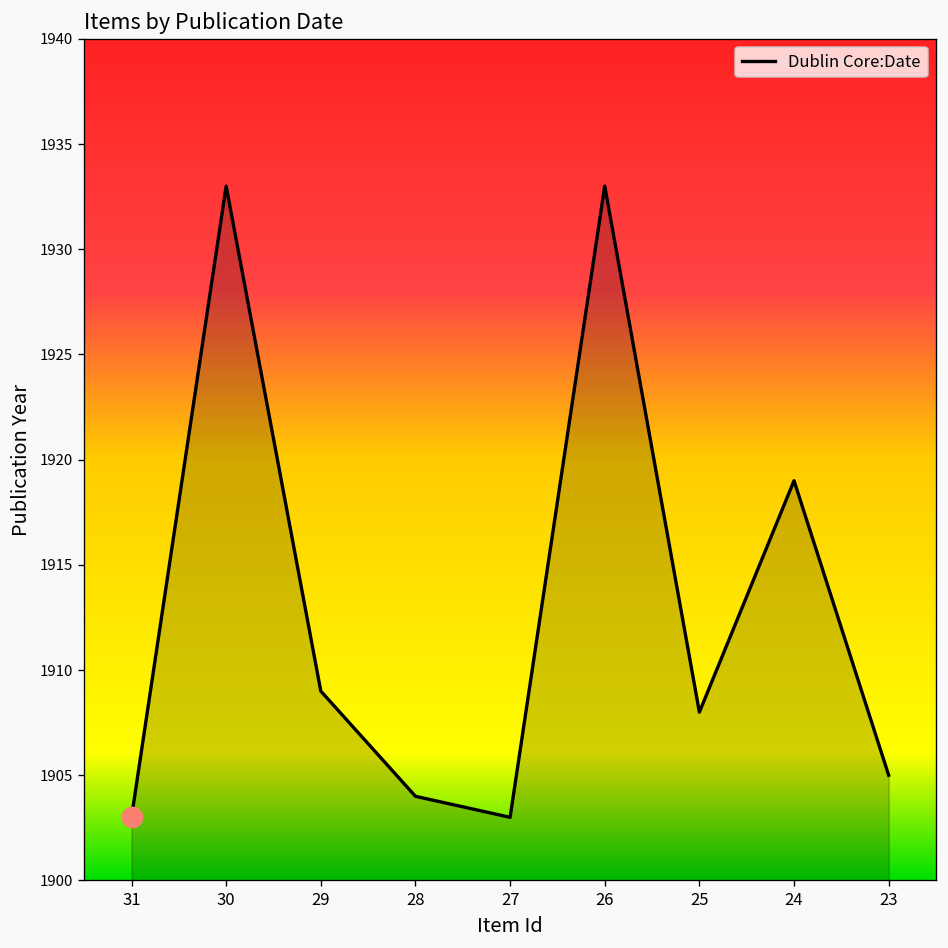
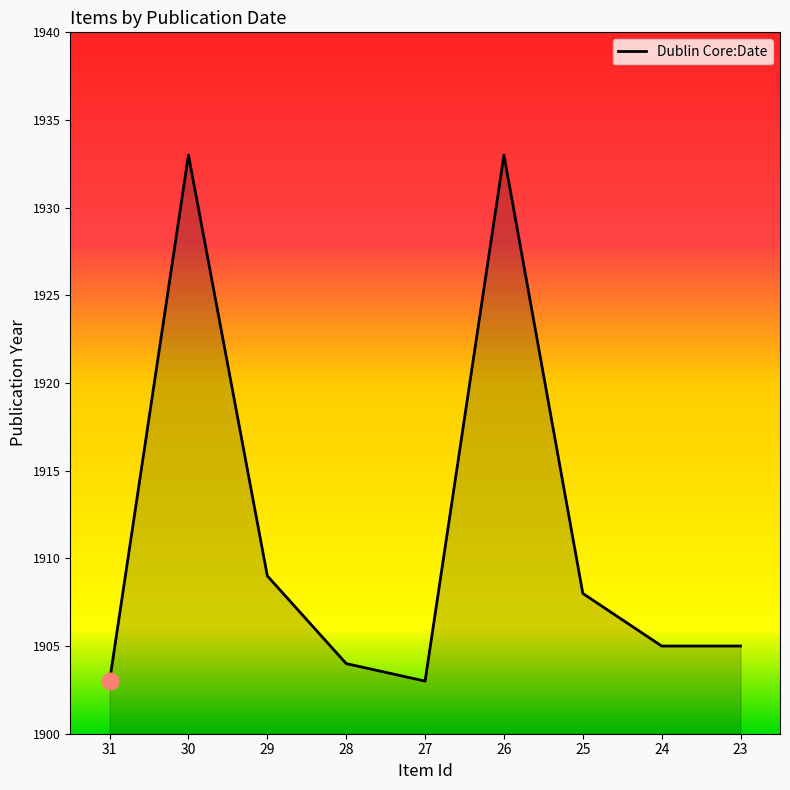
Dublin Core:Date, 24: 1919 -> 1905
